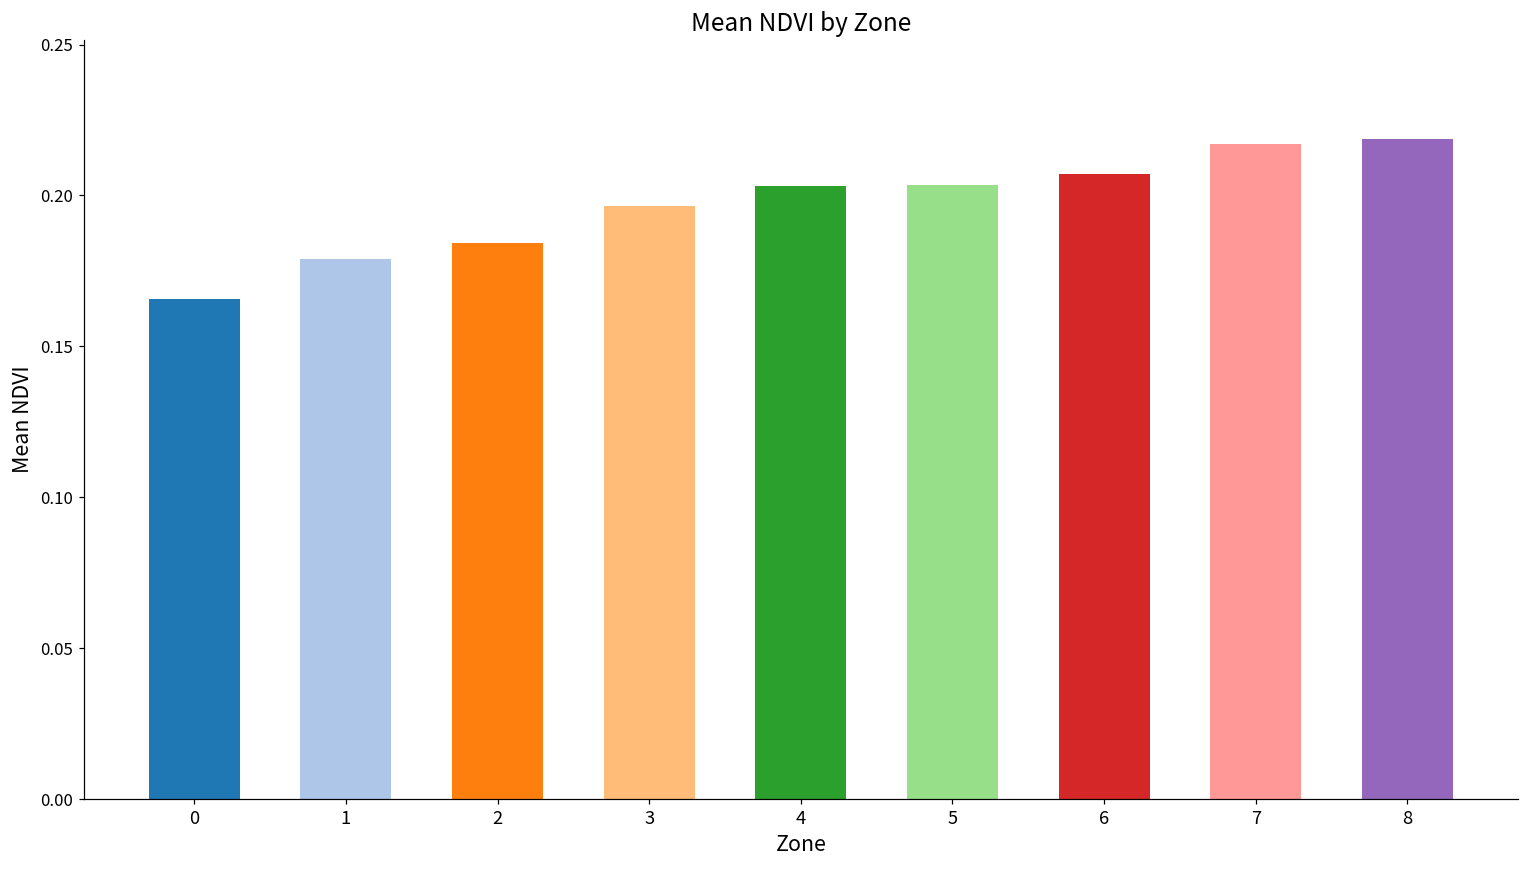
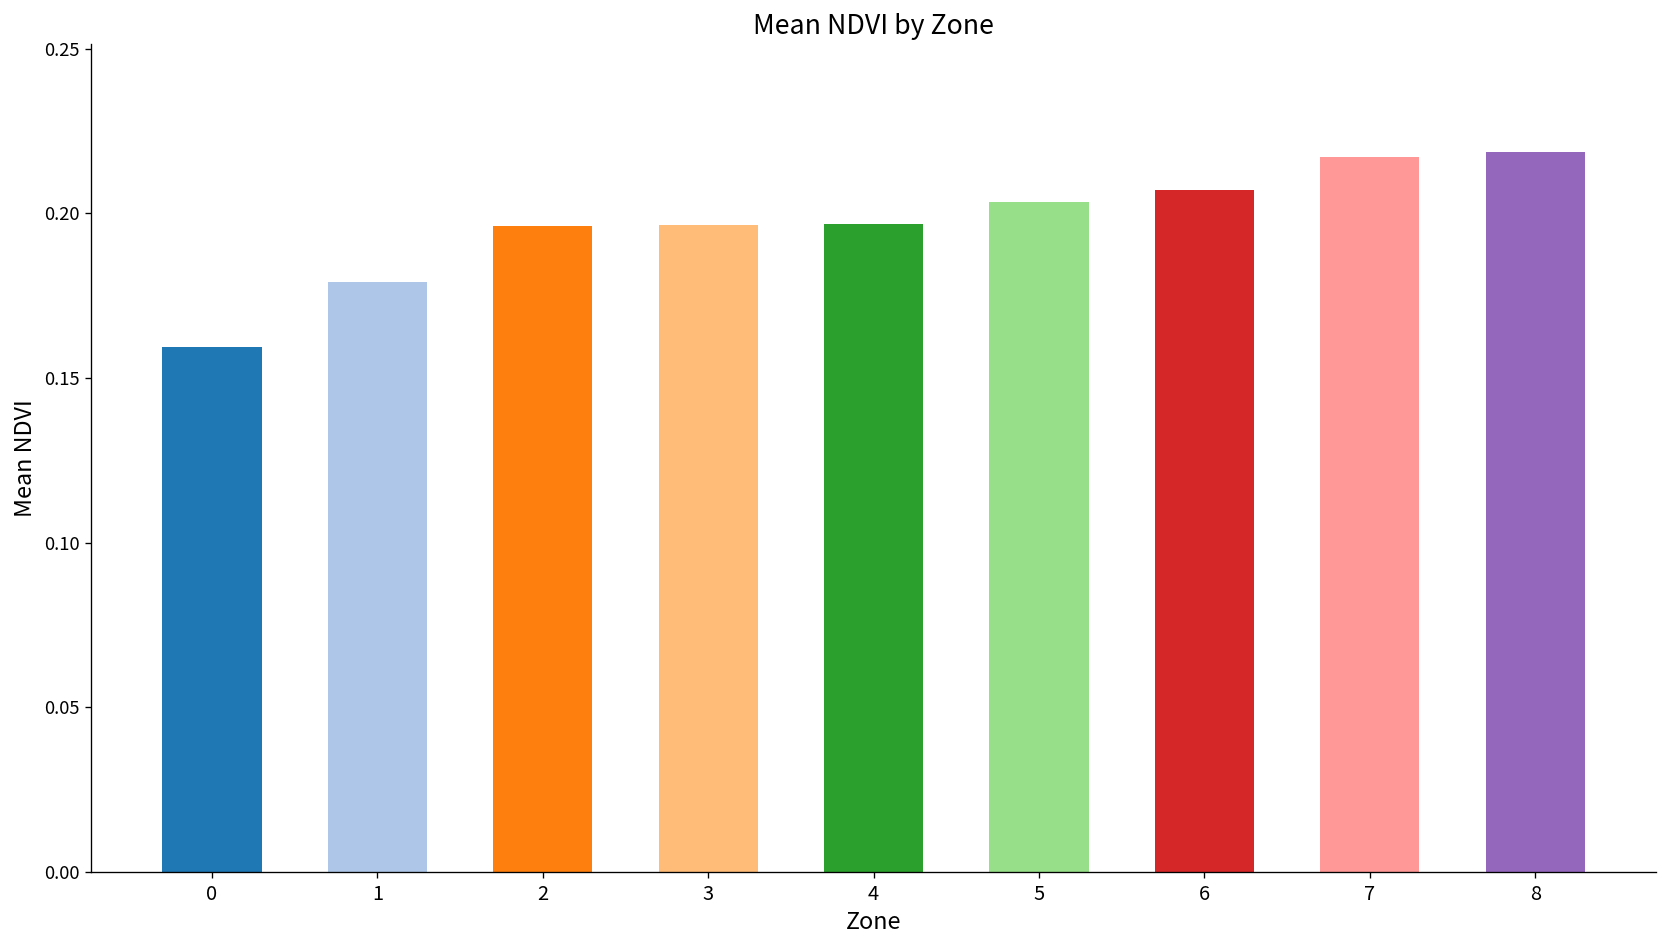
0: 0.166 -> 0.160
2: 0.184 -> 0.196
4: 0.203 -> 0.197
